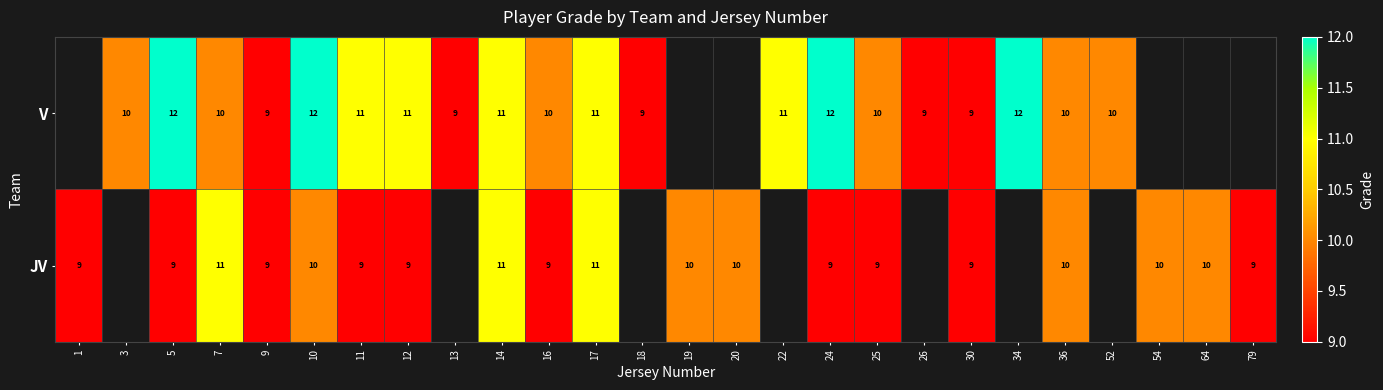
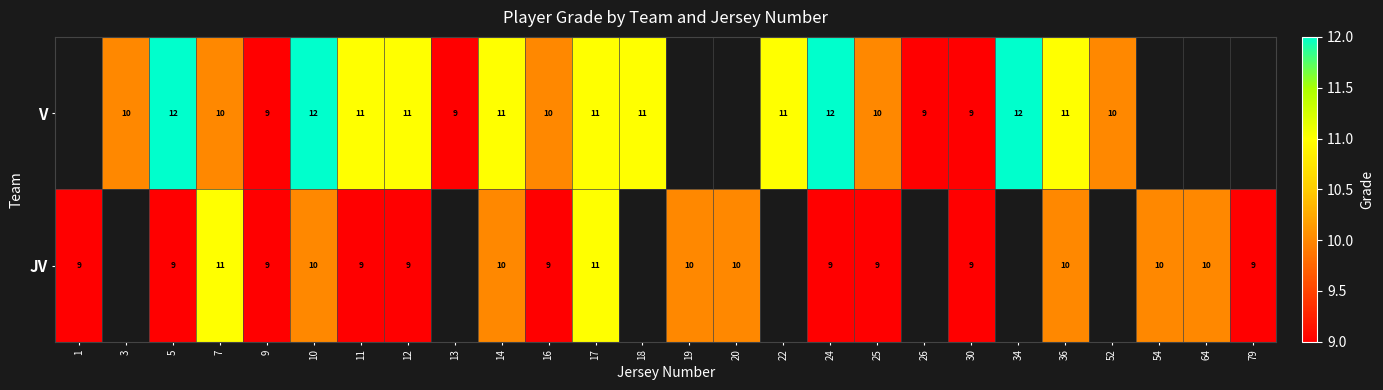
V, 18: 9 -> 11
V, 36: 10 -> 11
JV, 14: 11 -> 10
